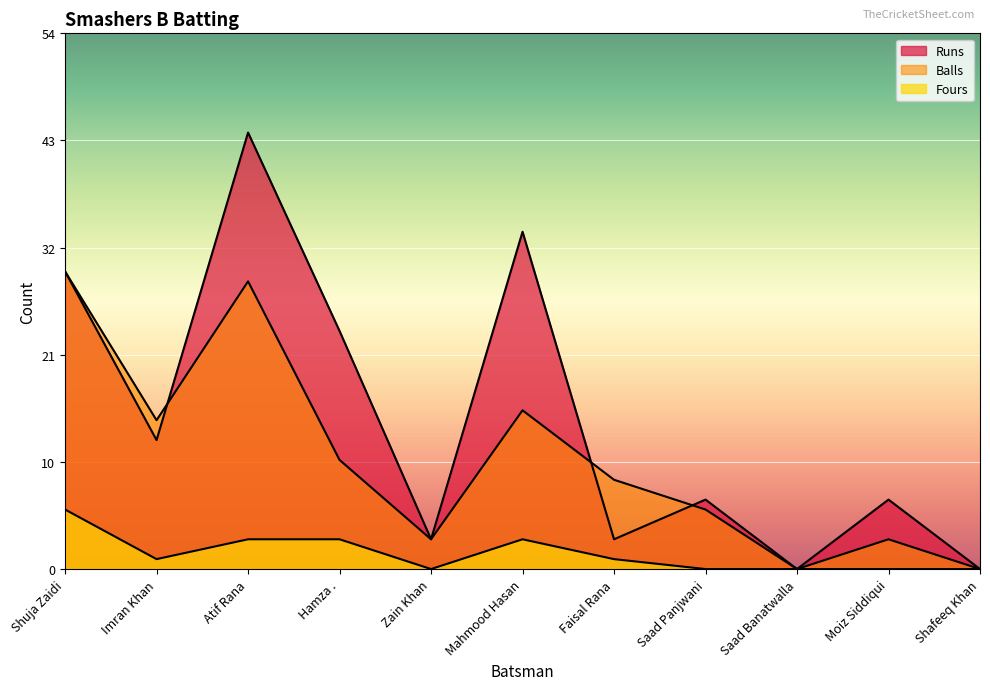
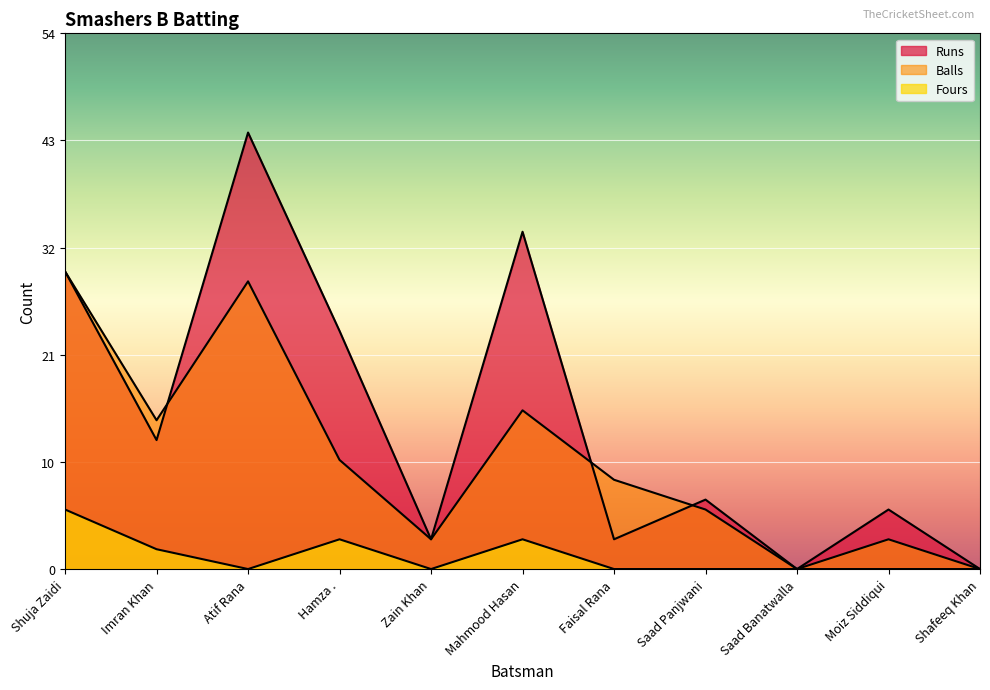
Fours, Imran Khan: 1 -> 2
Fours, Atif Rana: 3 -> 0
Fours, Faisal Rana: 1 -> 0
Runs, Moiz Siddiqui: 7 -> 6
